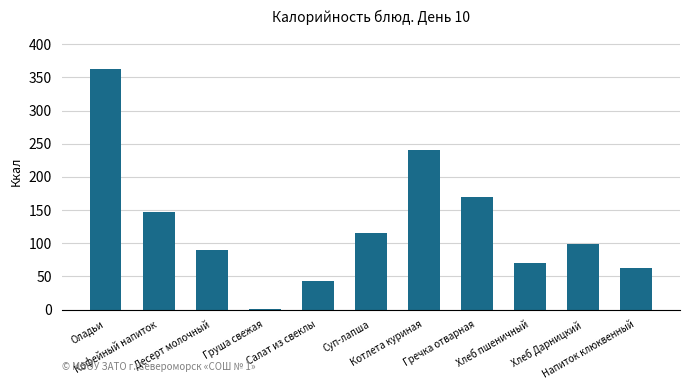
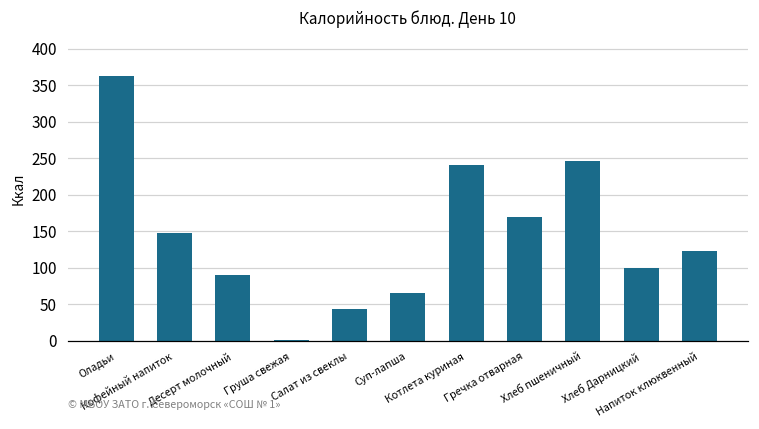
Суп-лапша: 120 -> 70
Хлеб пшеничный: 70 -> 250
Напиток клюквенный: 60 -> 120
